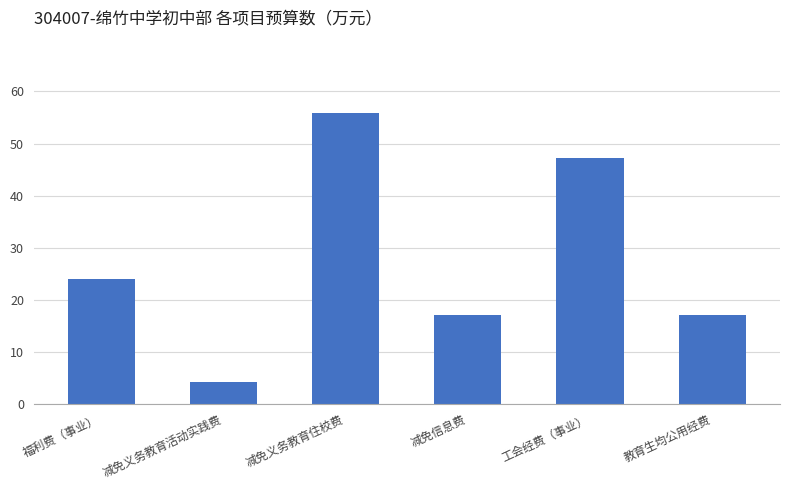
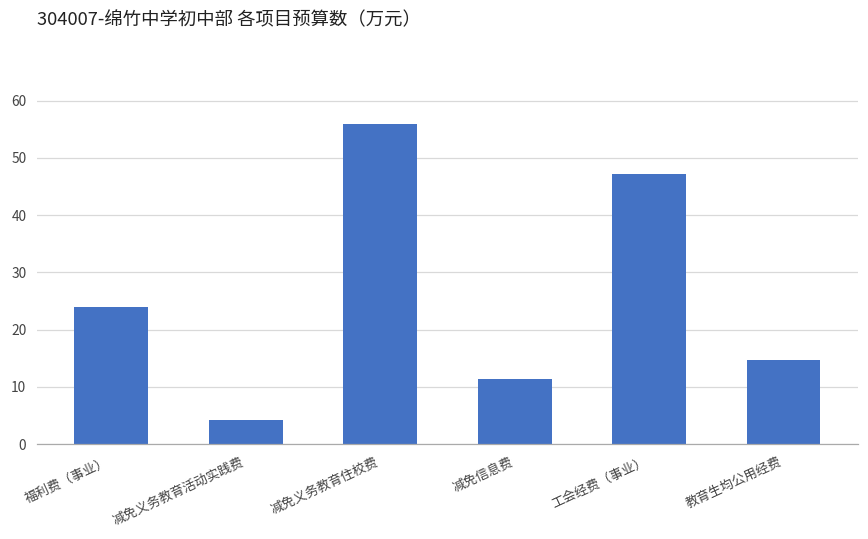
减免信息费: 17 -> 11
教育生均公用经费: 17 -> 15
